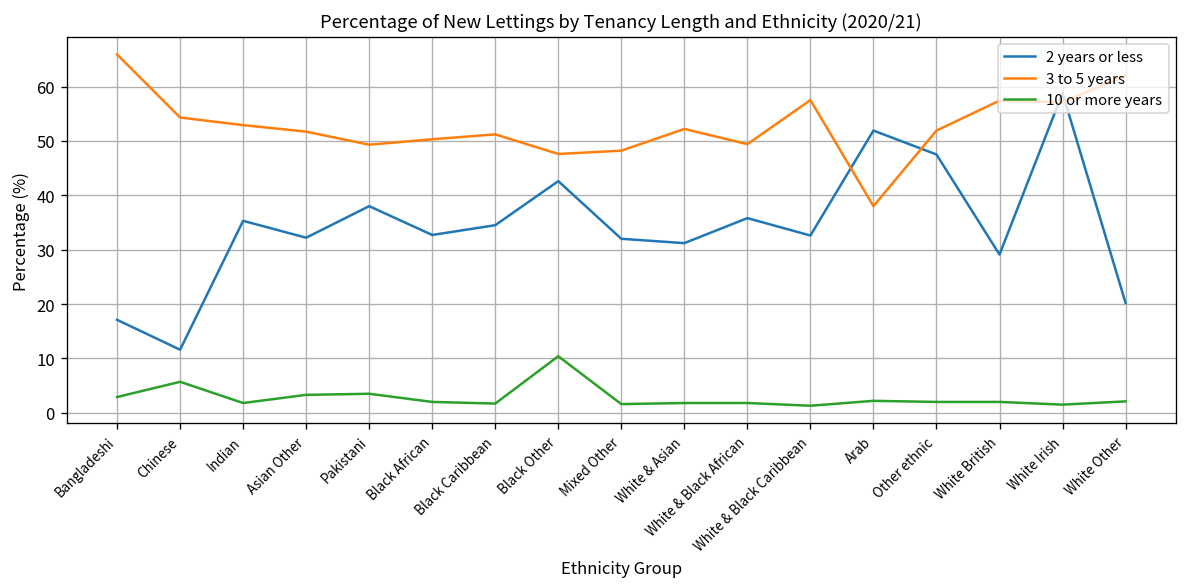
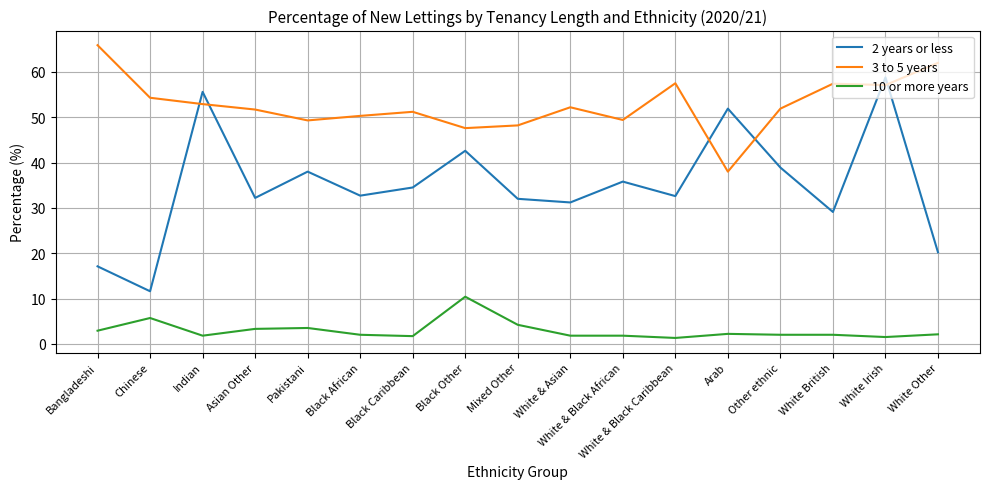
2 years or less, Indian: 35 -> 56
10 or more years, Mixed Other: 2 -> 4
2 years or less, Other ethnic: 48 -> 39
